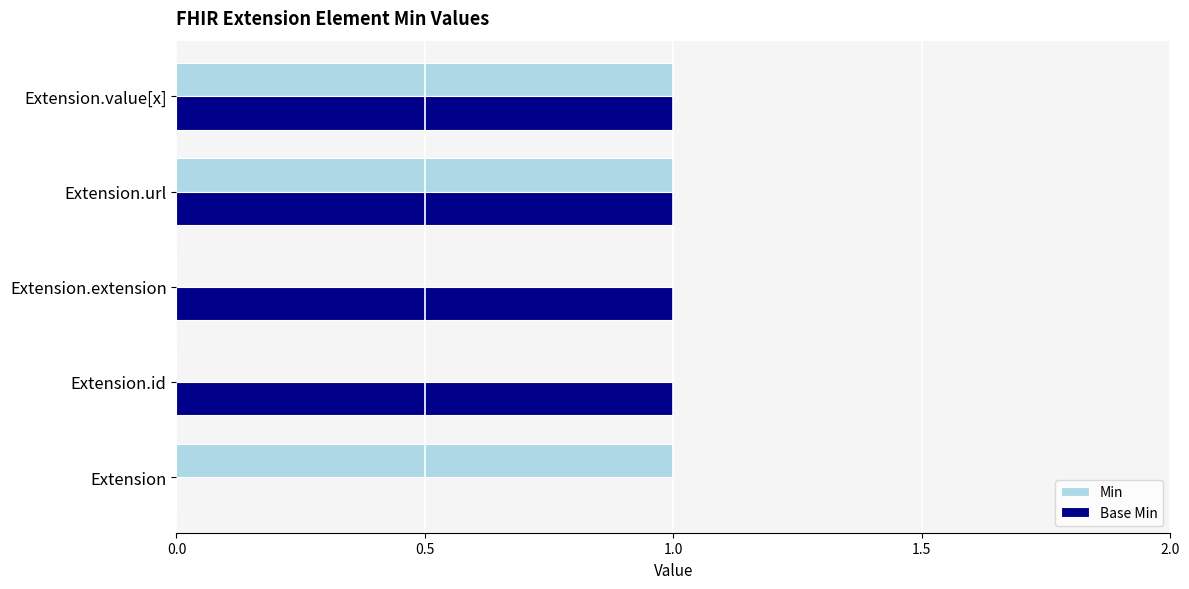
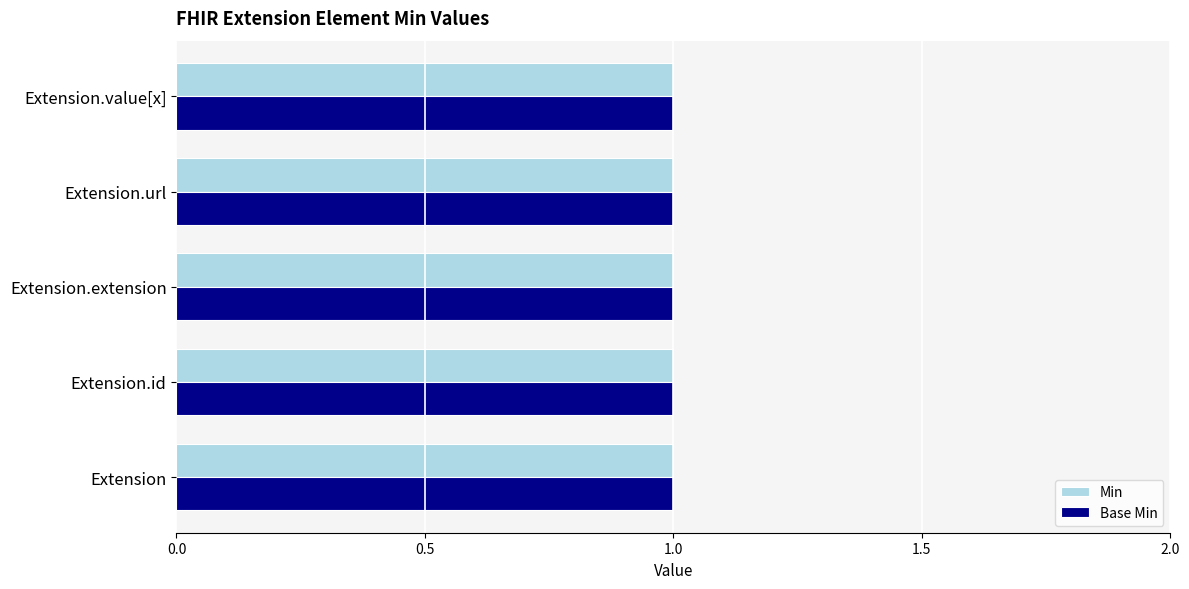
Min, Extension.extension: 0 -> 1
Min, Extension.id: 0 -> 1
Base Min, Extension: 0 -> 1
